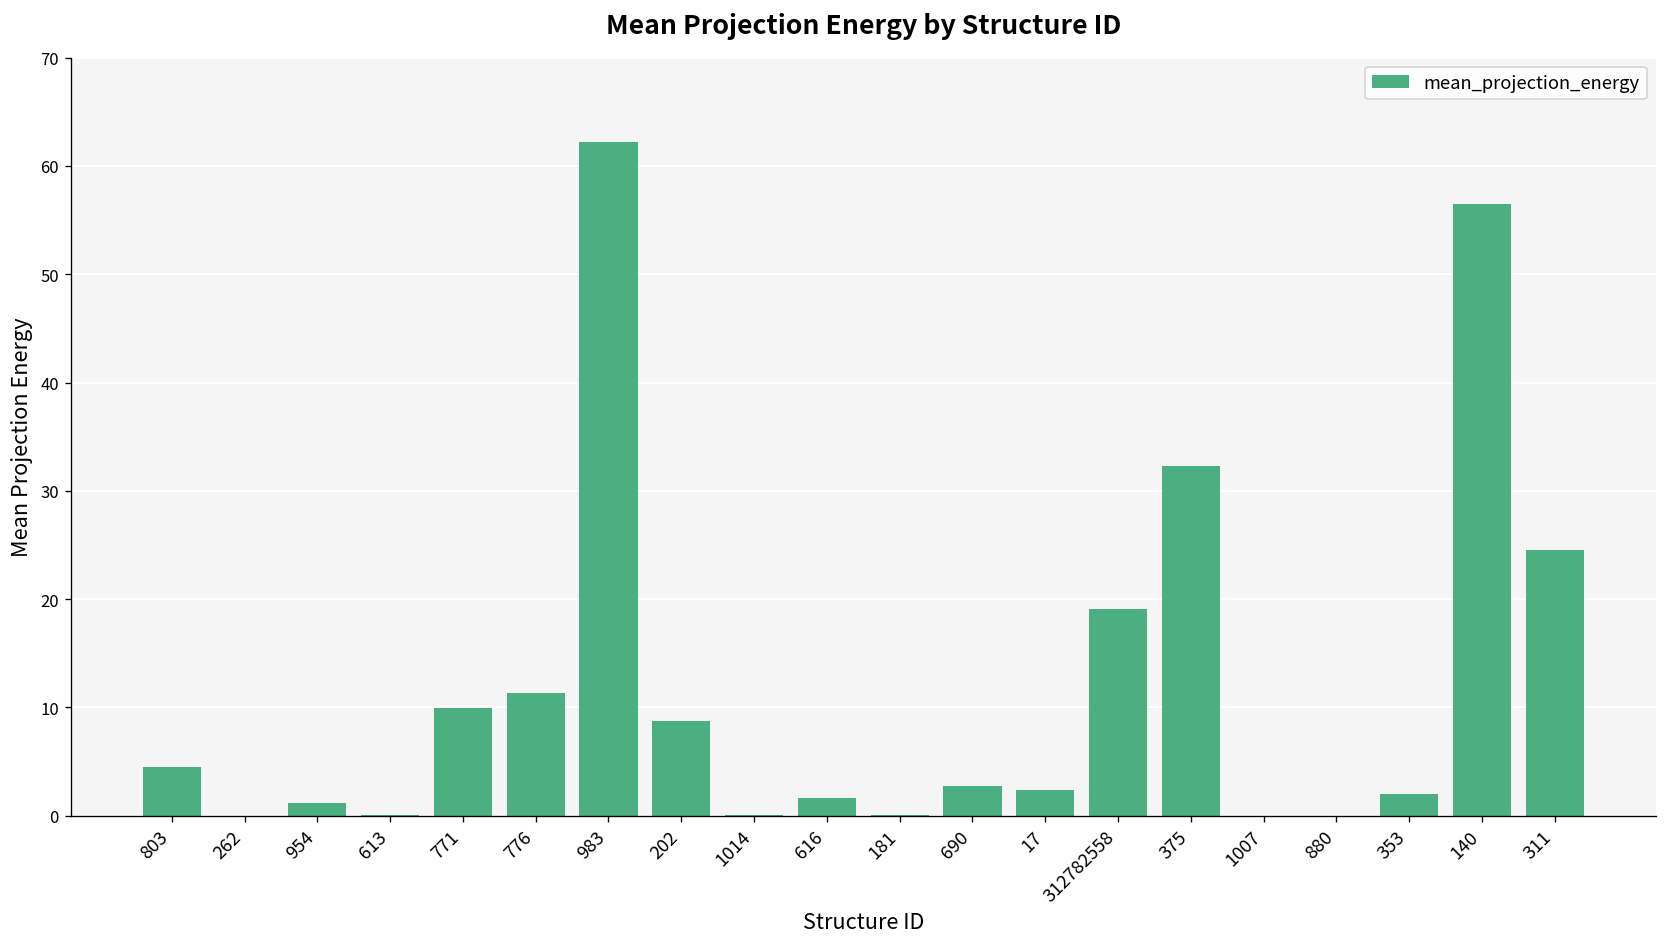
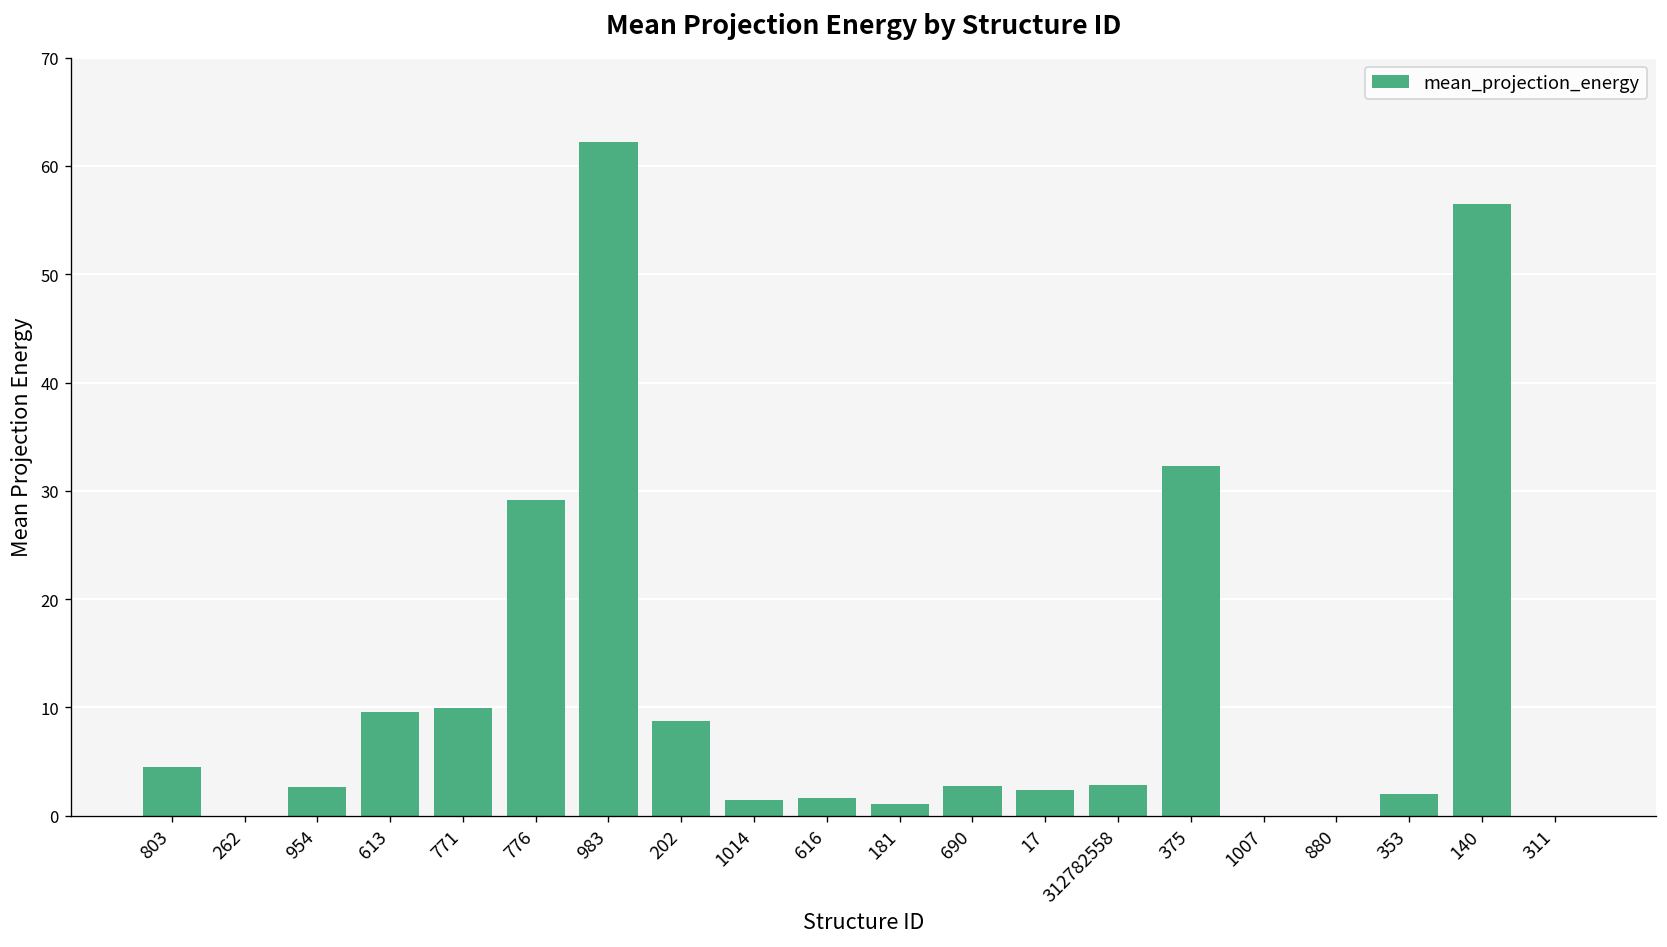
954: 1 -> 3
613: 0 -> 10
776: 11 -> 29
1014: 0 -> 1
181: 0 -> 1
312782558: 19 -> 3
311: 25 -> 0
